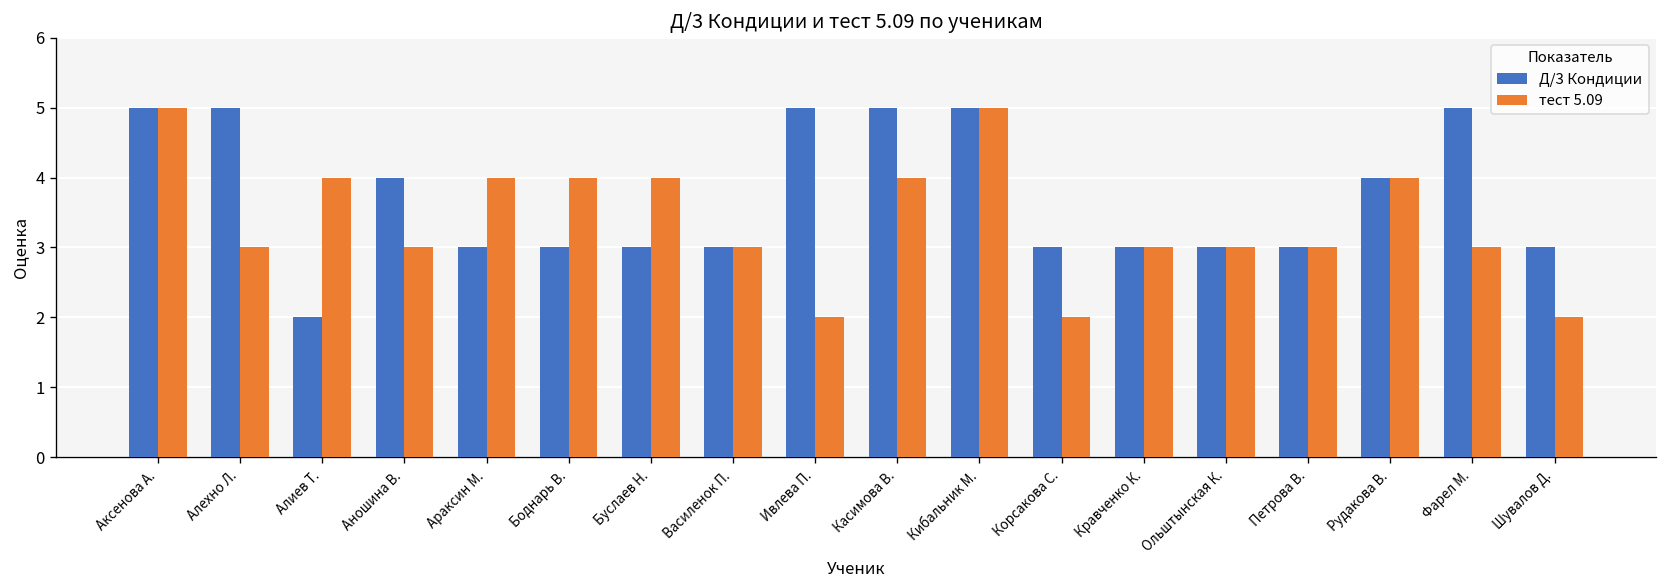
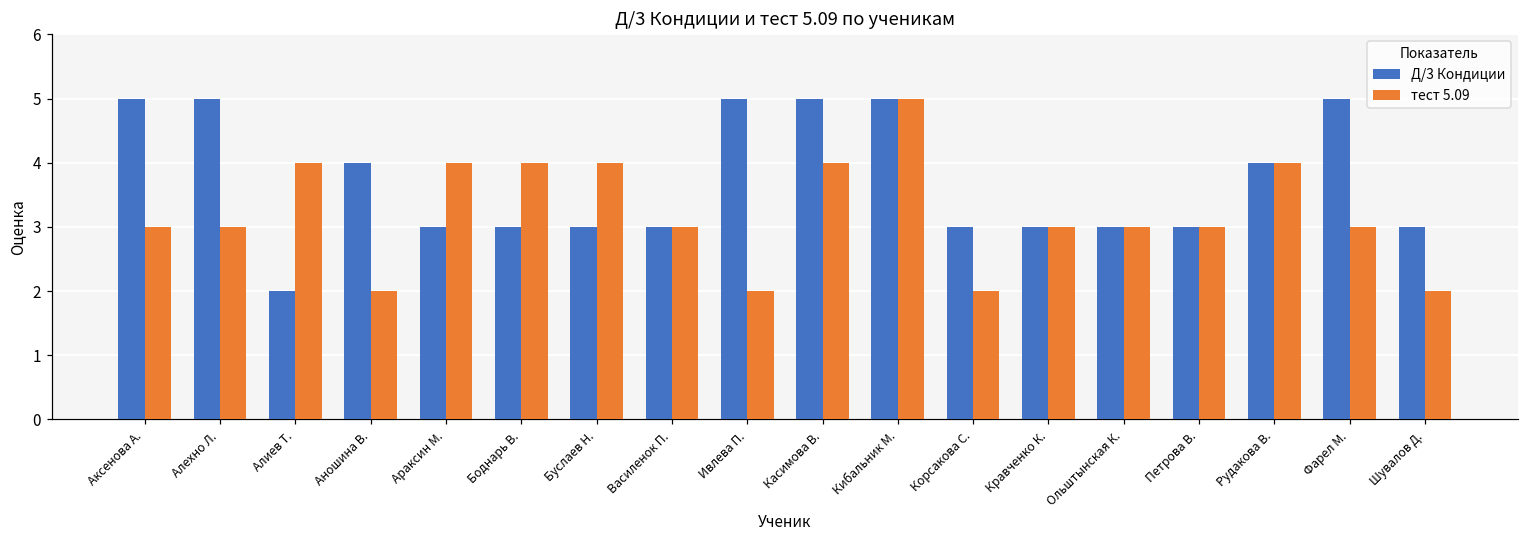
тест 5.09, Аксенова А.: 5 -> 3
тест 5.09, Аношина В.: 3 -> 2
